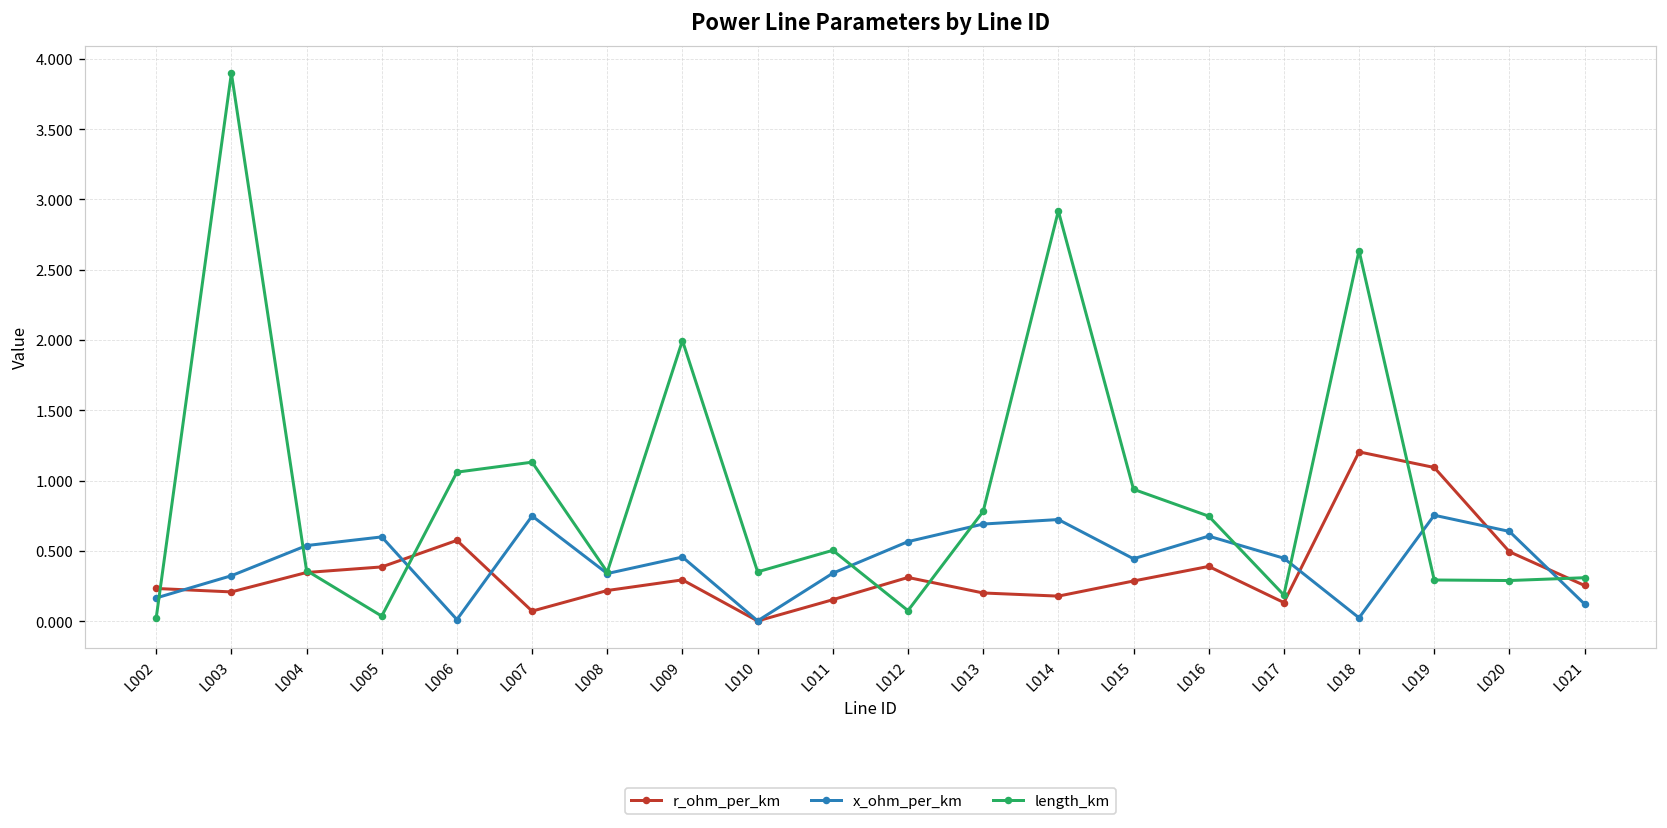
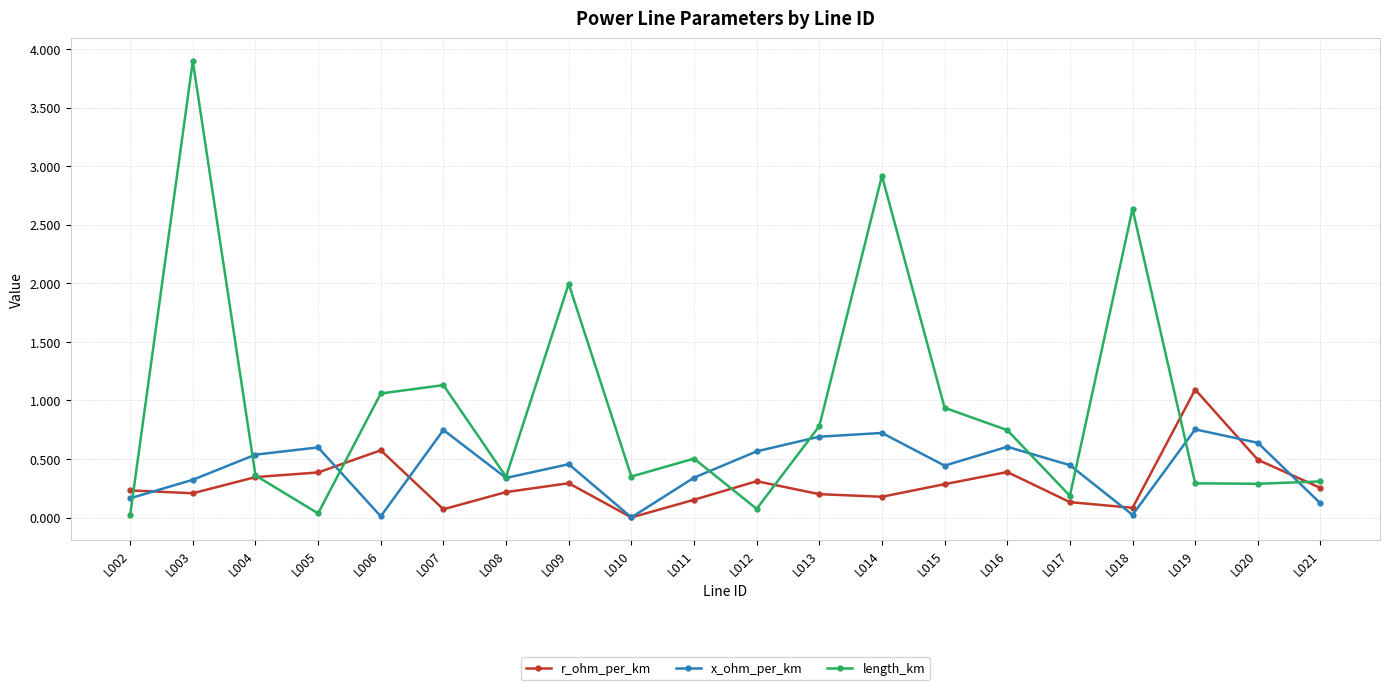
r_ohm_per_km, L018: 1.20 -> 0.08
